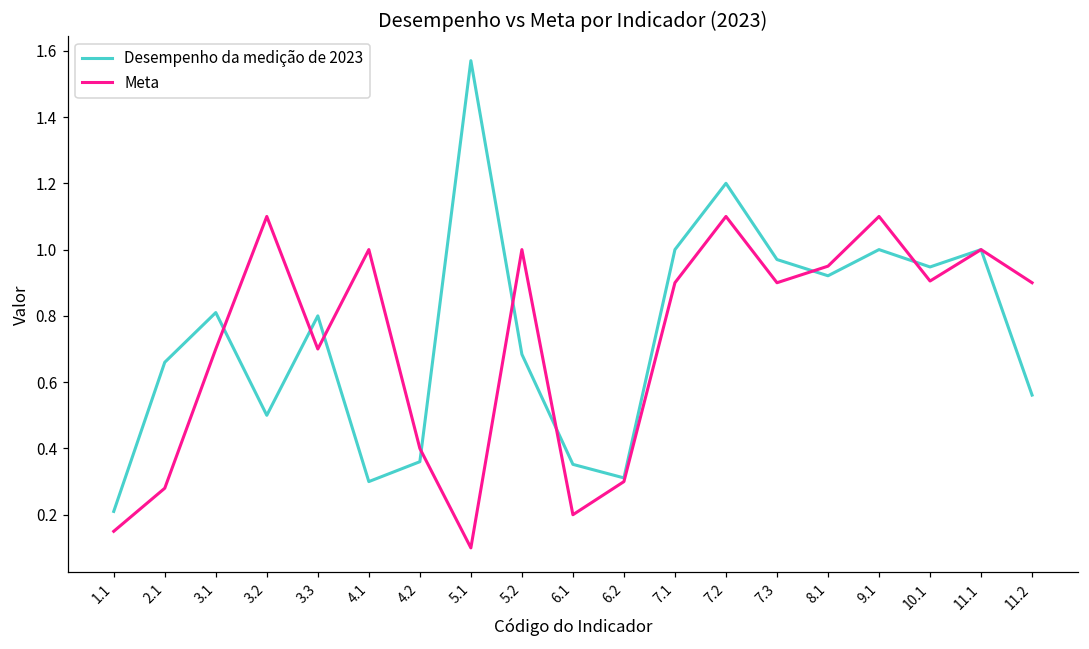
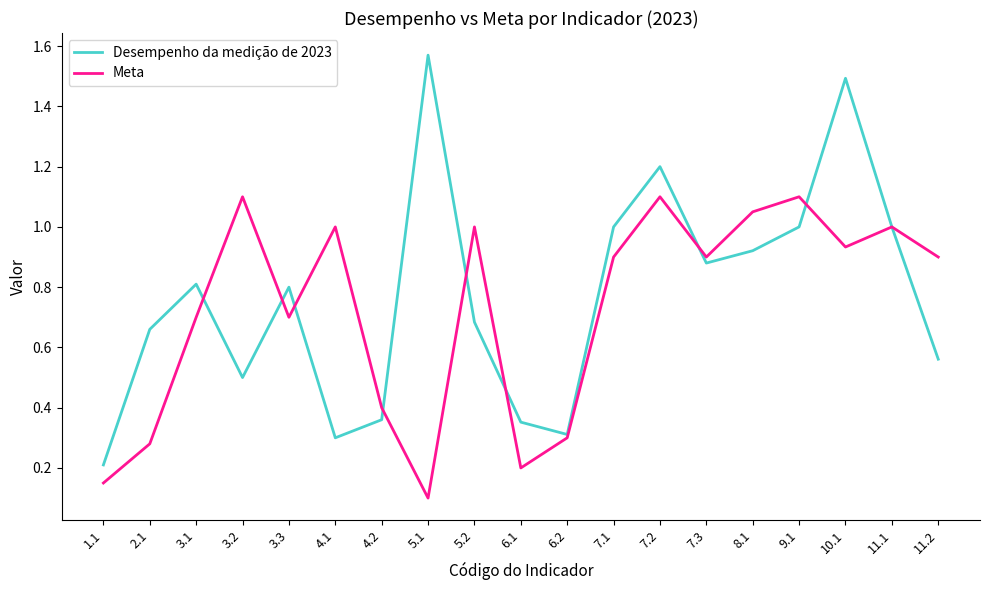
Desempenho da medição de 2023, 7.3: 0.97 -> 0.88
Meta, 8.1: 0.95 -> 1.05
Desempenho da medição de 2023, 10.1: 0.95 -> 1.49
Meta, 10.1: 0.91 -> 0.93
